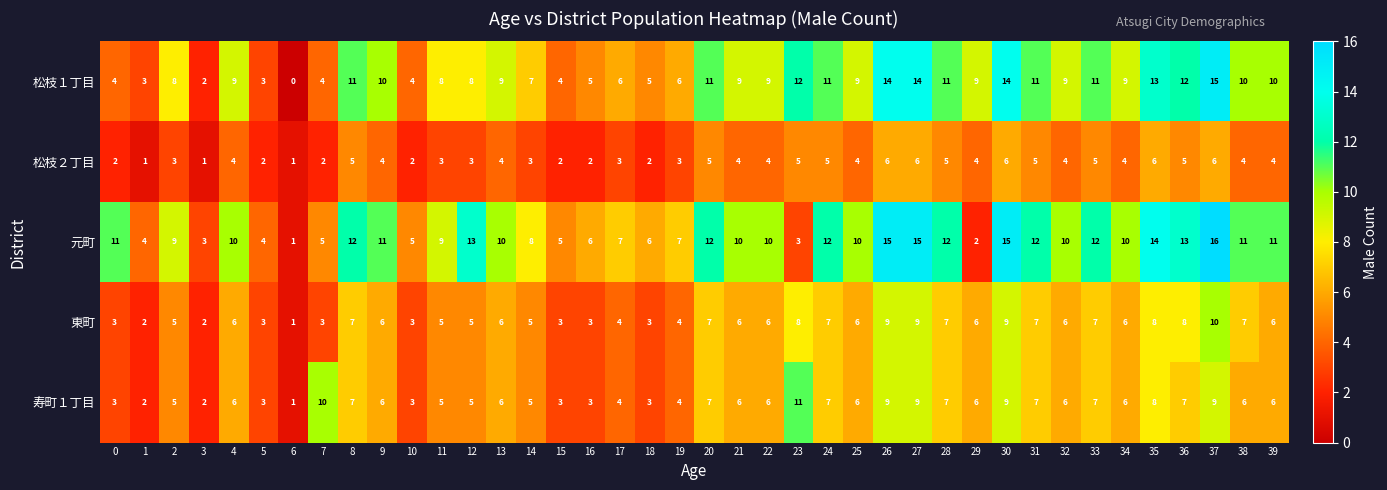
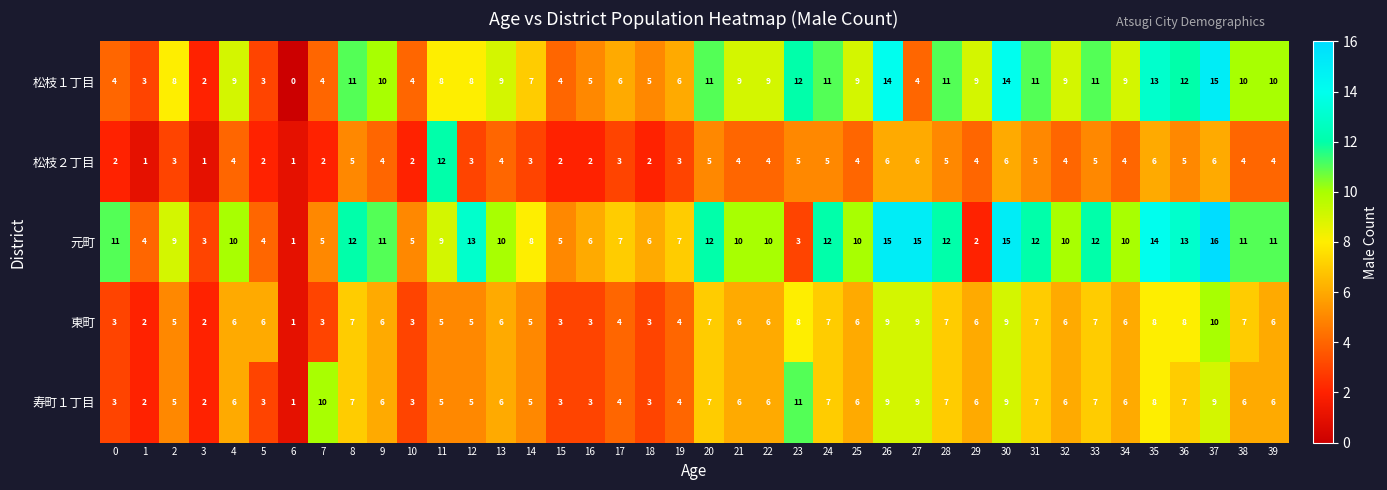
松枝１丁目, 27: 14 -> 4
松枝２丁目, 11: 3 -> 12
東町, 5: 3 -> 6
